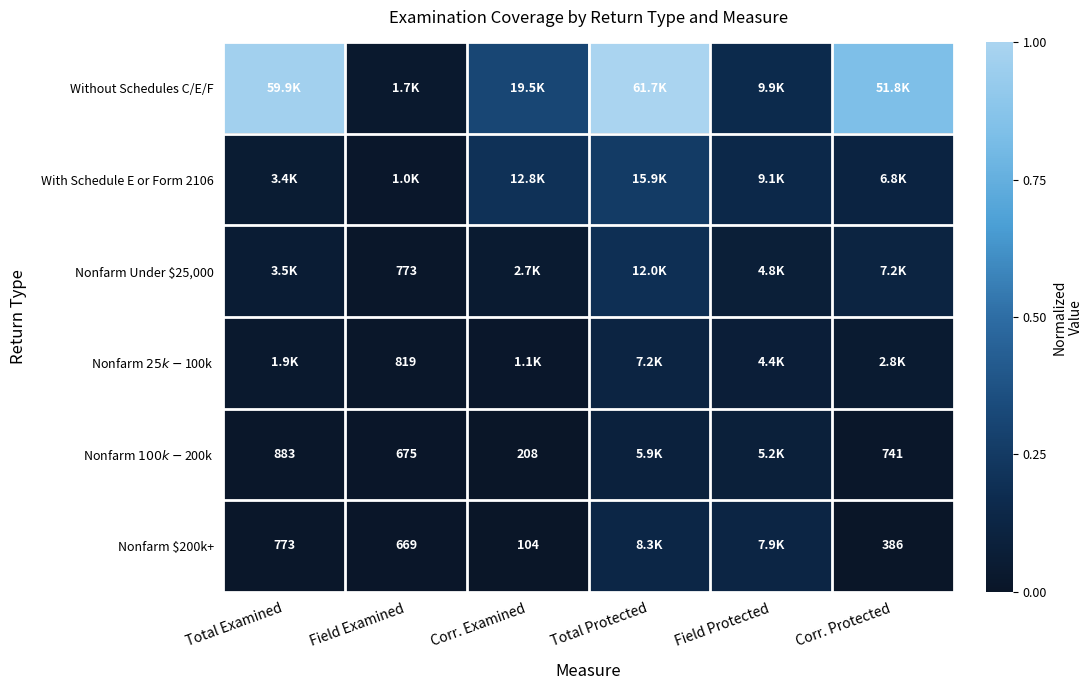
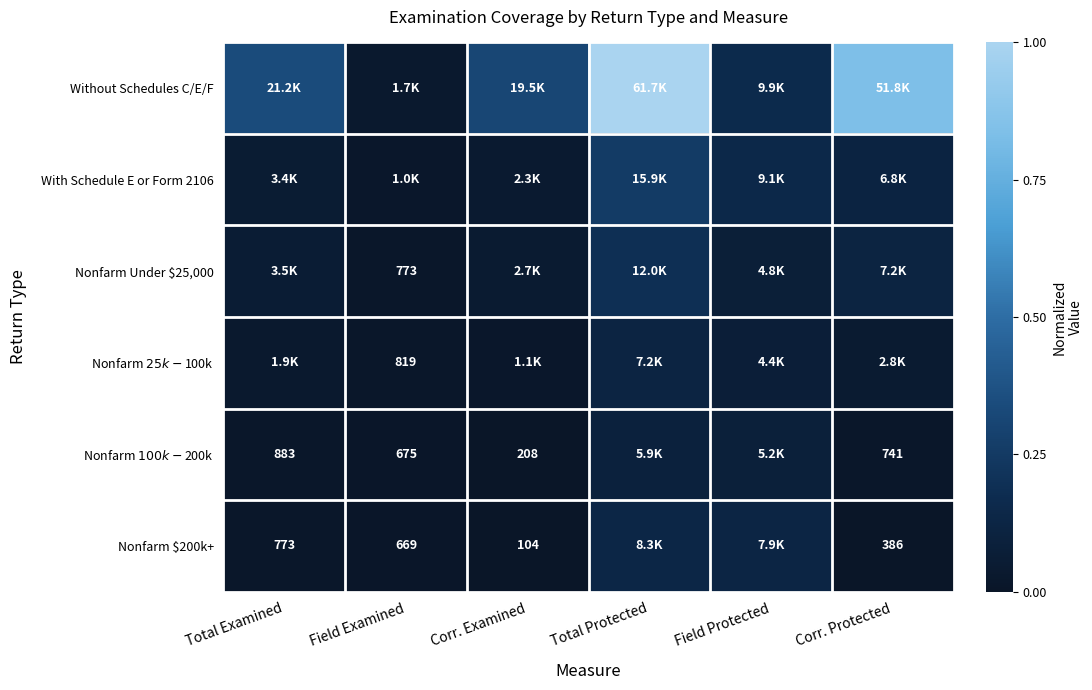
Without Schedules C/E/F, Total Examined: 59.9K -> 21.2K
With Schedule E or Form 2106, Corr. Examined: 12.8K -> 2.3K
